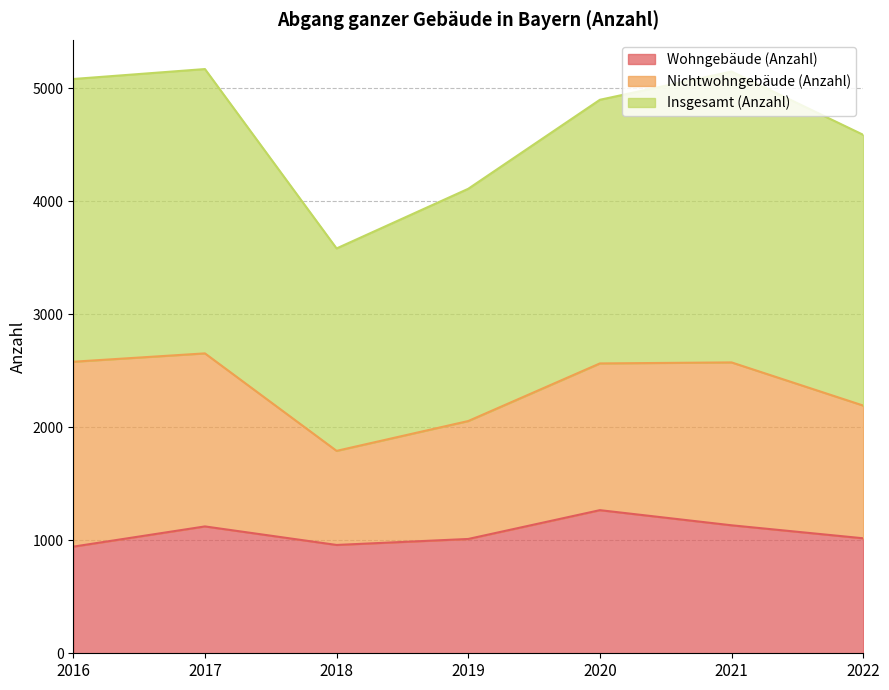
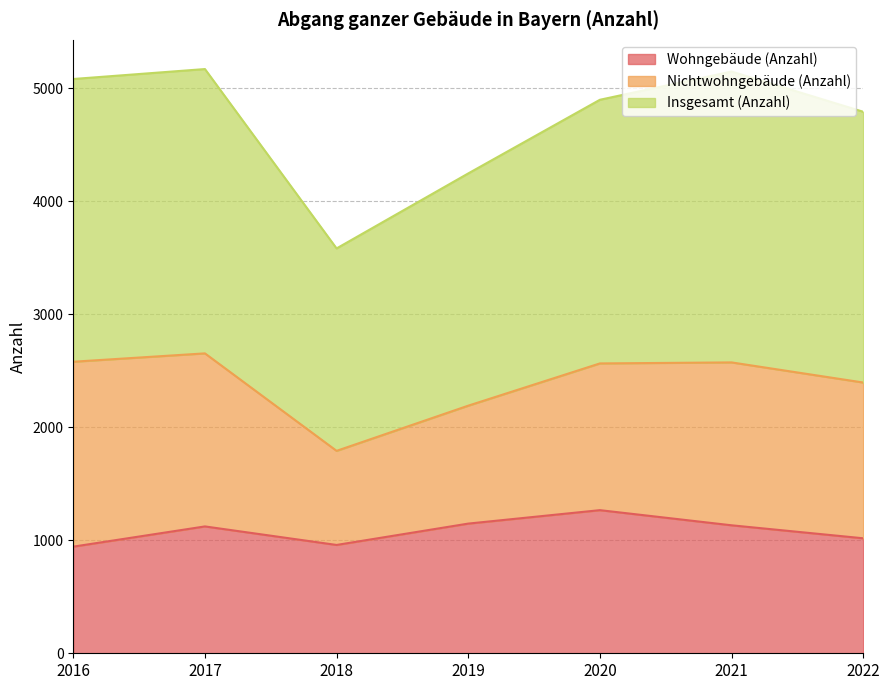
Wohngebäude (Anzahl), 2019: 1010 -> 1150
Nichtwohngebäude (Anzahl), 2022: 1180 -> 1380
